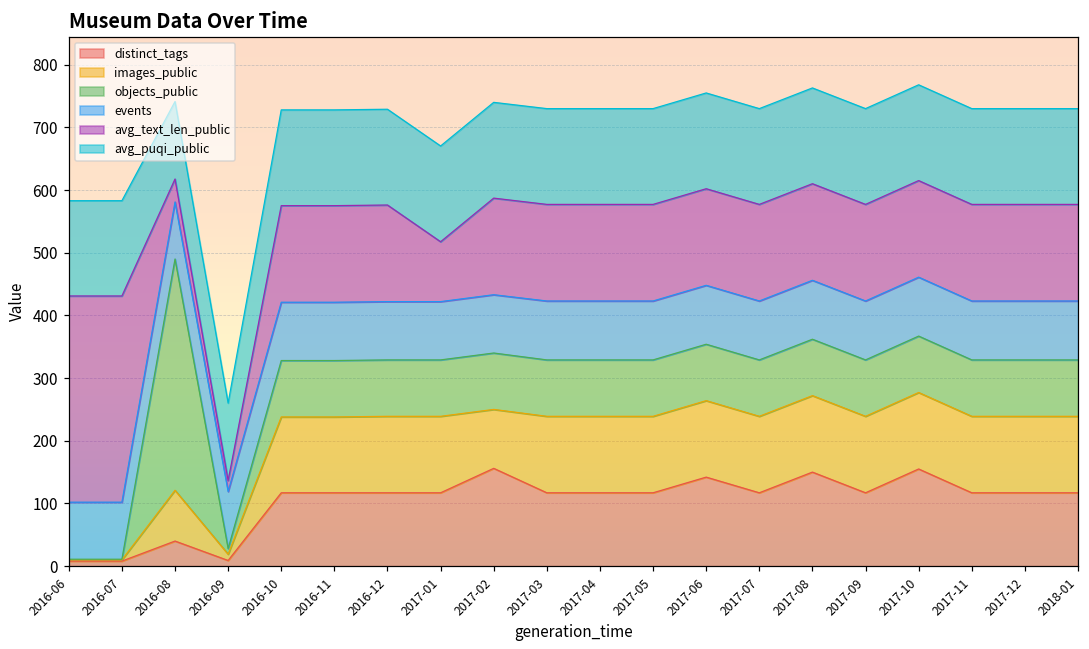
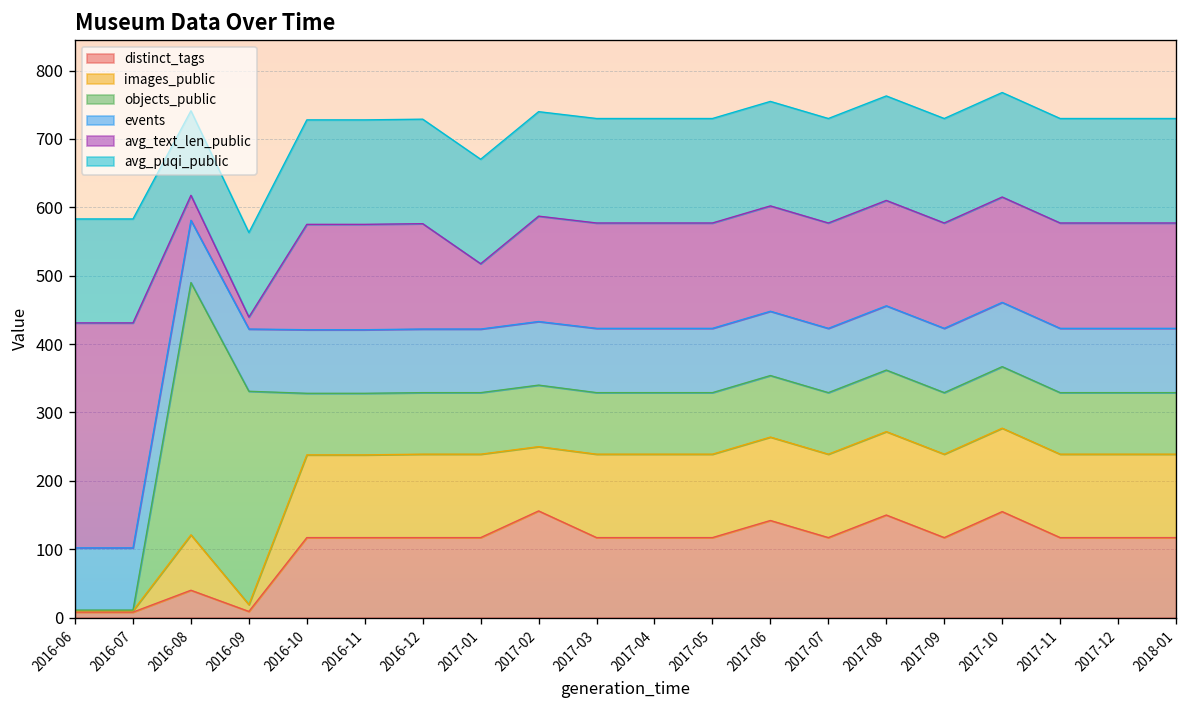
objects_public, 2016-09: 10 -> 310
